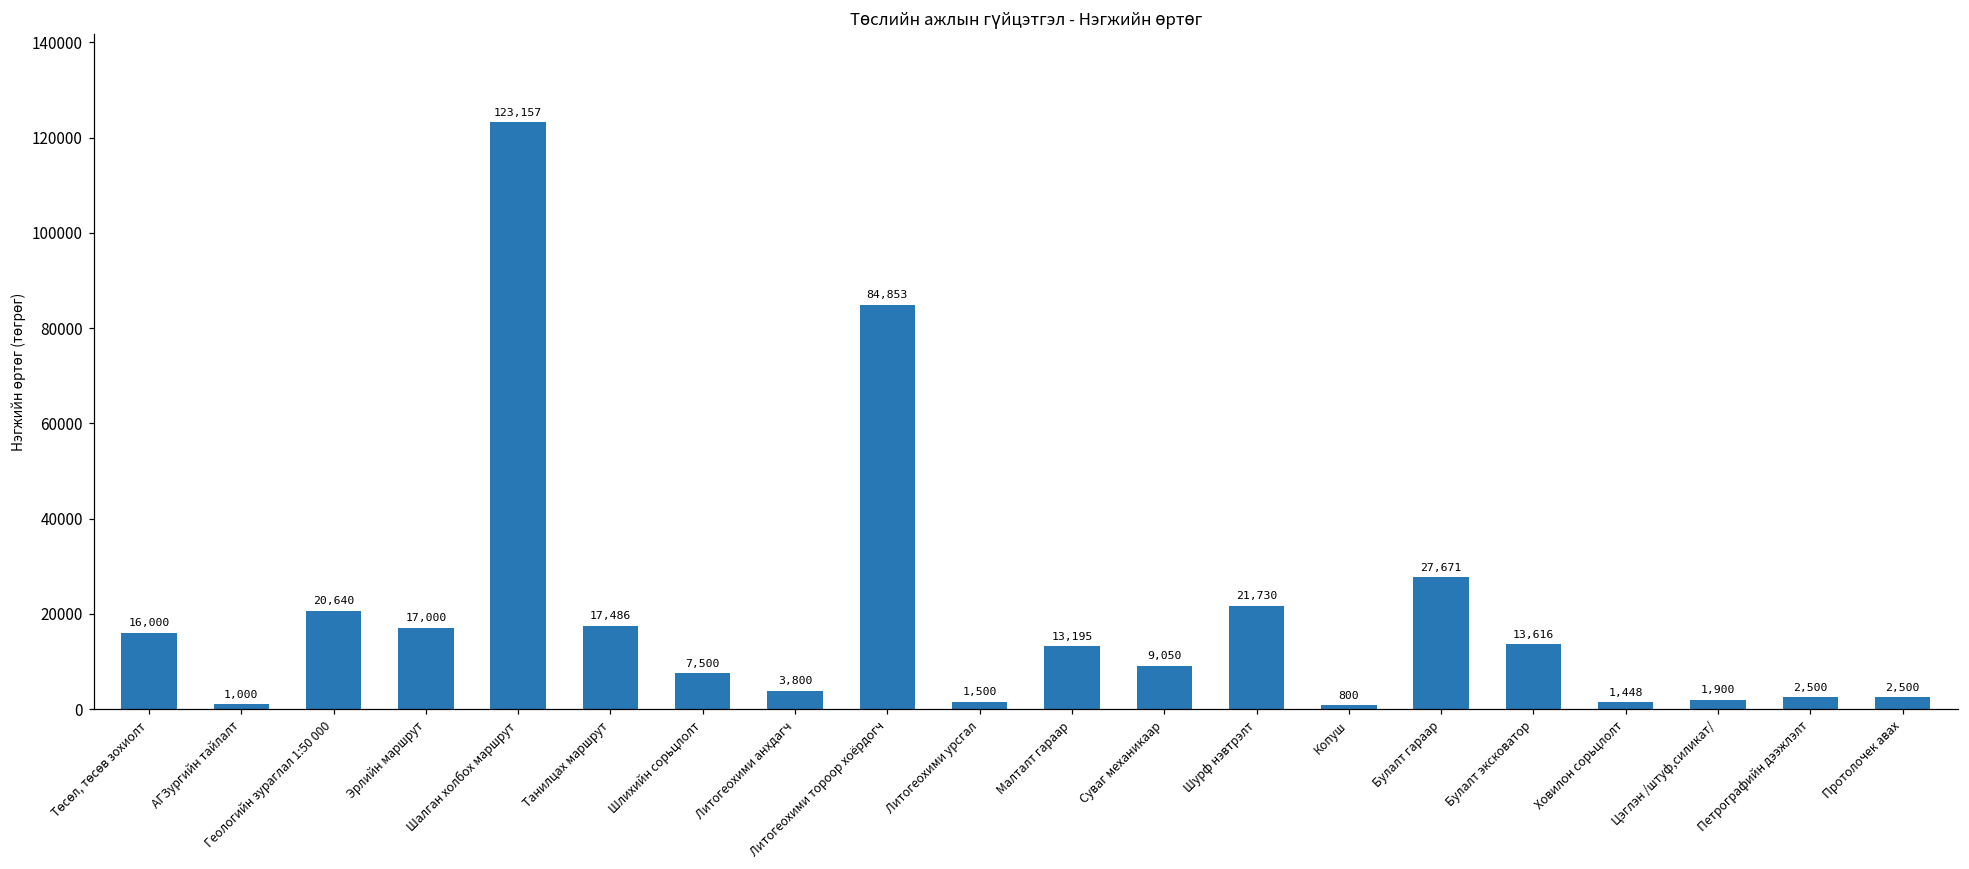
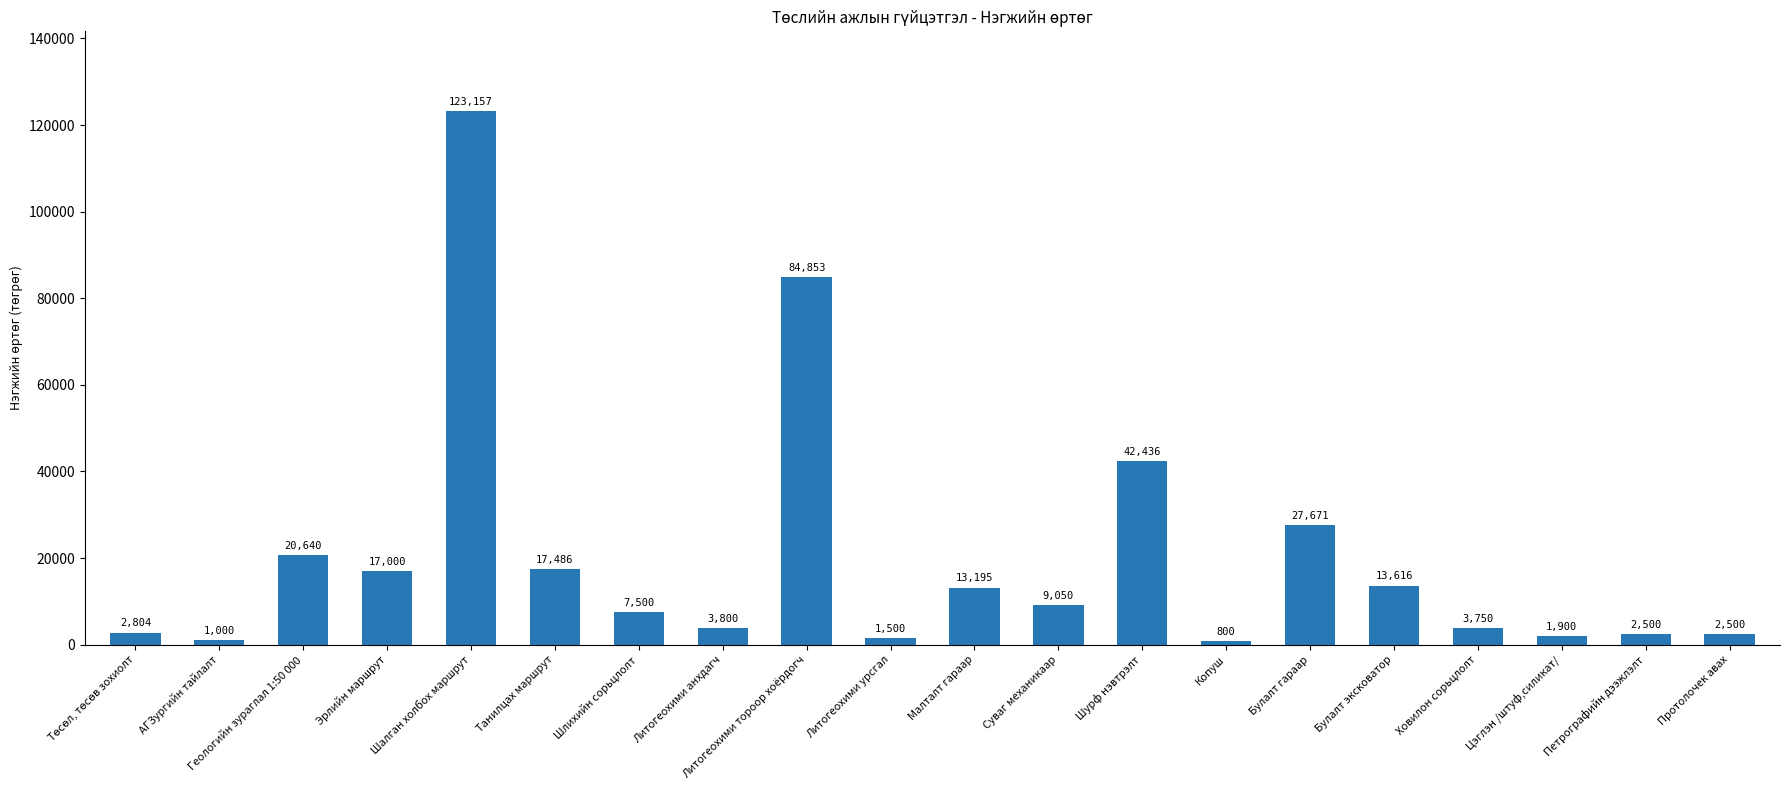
Төсөл, төсөв зохиолт: 16,000 -> 2,804
Шурф нэвтрэлт: 21,730 -> 42,436
Ховилон сорьцлолт: 1,448 -> 3,750
